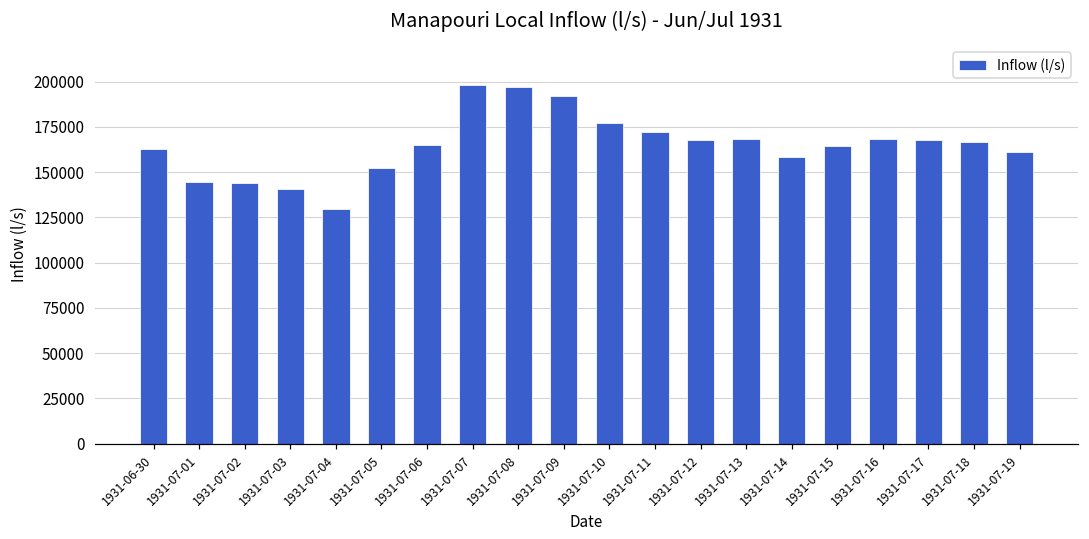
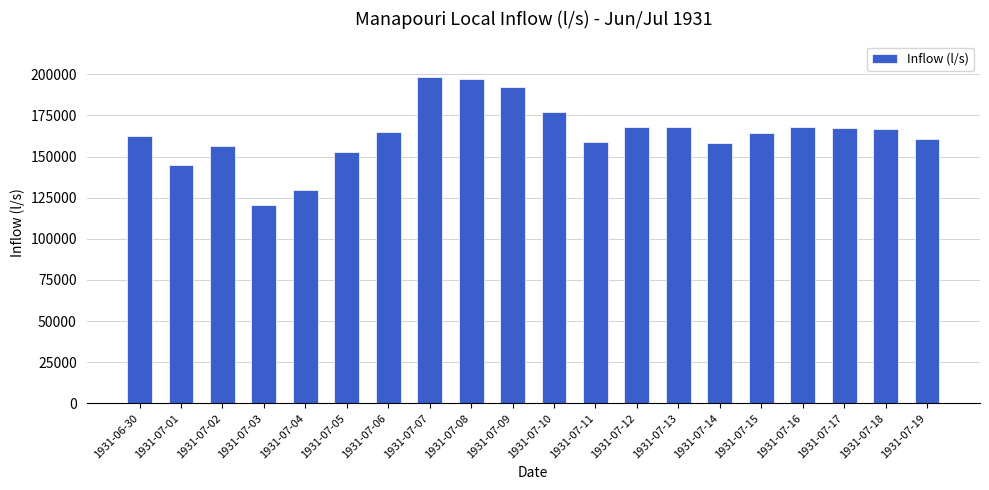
1931-07-02: 144000 -> 156000
1931-07-03: 141000 -> 121000
1931-07-11: 172000 -> 159000
